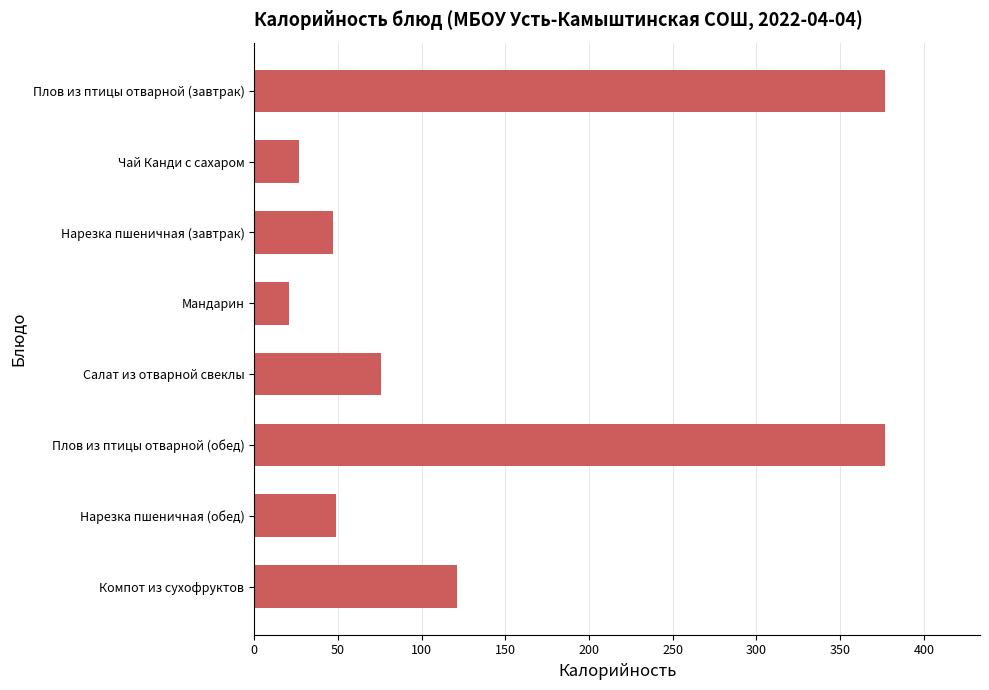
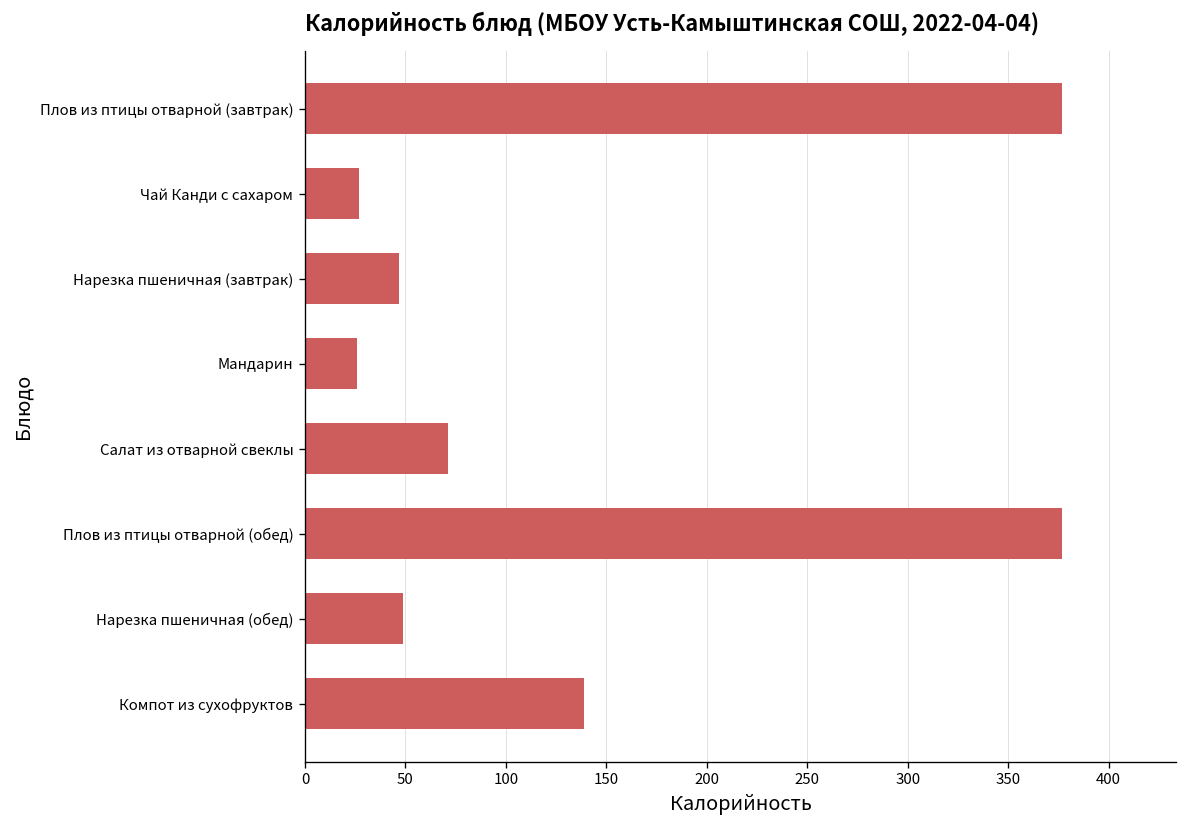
Мандарин: 21 -> 26
Салат из отварной свеклы: 76 -> 71
Компот из сухофруктов: 121 -> 139
